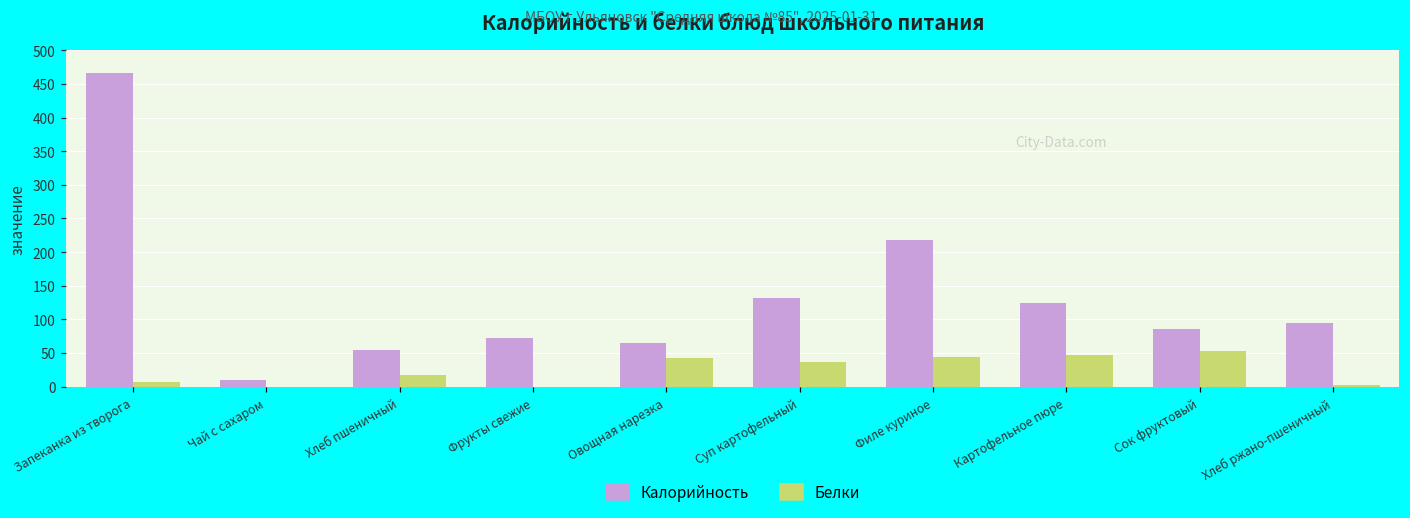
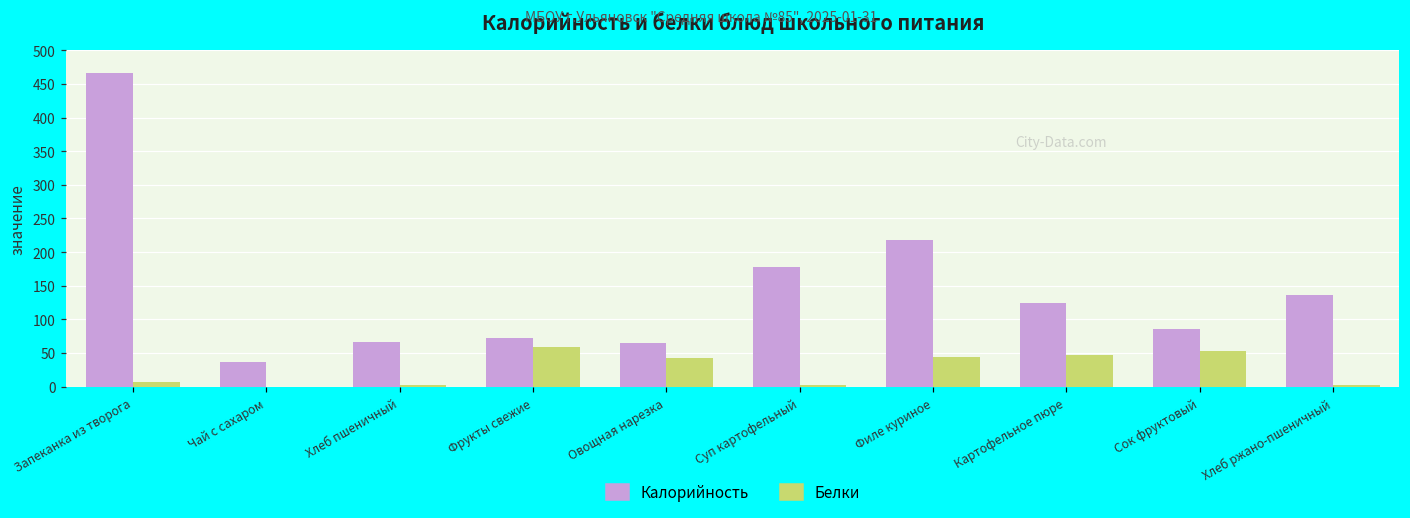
Калорийность, Чай с сахаром: 10 -> 40
Калорийность, Хлеб пшеничный: 50 -> 70
Белки, Хлеб пшеничный: 20 -> 0
Белки, Фрукты свежие: 0 -> 60
Калорийность, Суп картофельный: 130 -> 180
Белки, Суп картофельный: 40 -> 0
Калорийность, Хлеб ржано-пшеничный: 90 -> 140
